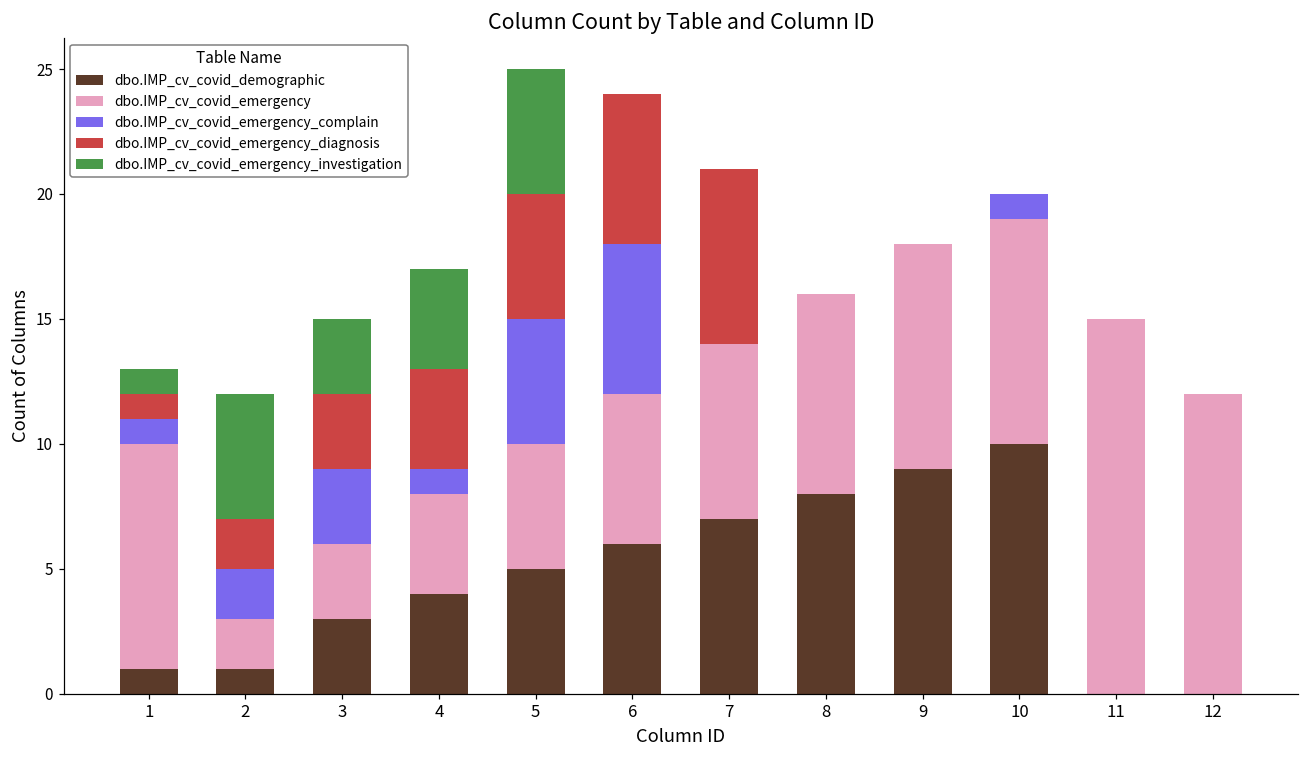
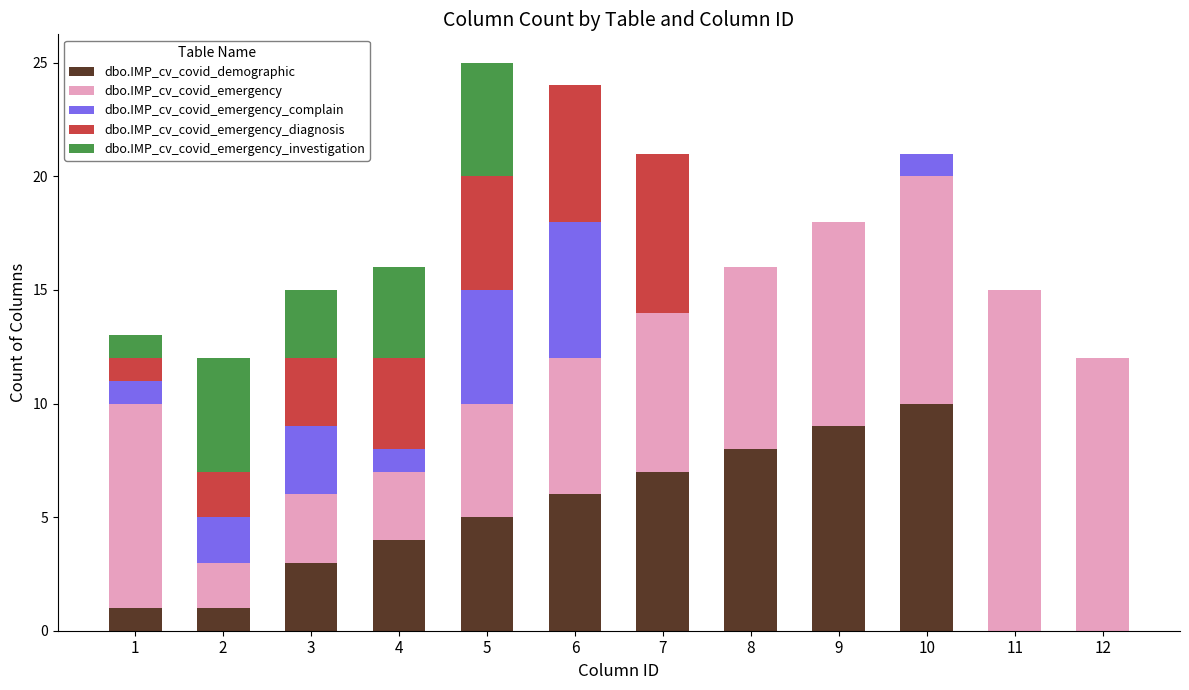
dbo.IMP_cv_covid_emergency, 4: 4 -> 3
dbo.IMP_cv_covid_emergency, 10: 9 -> 10
